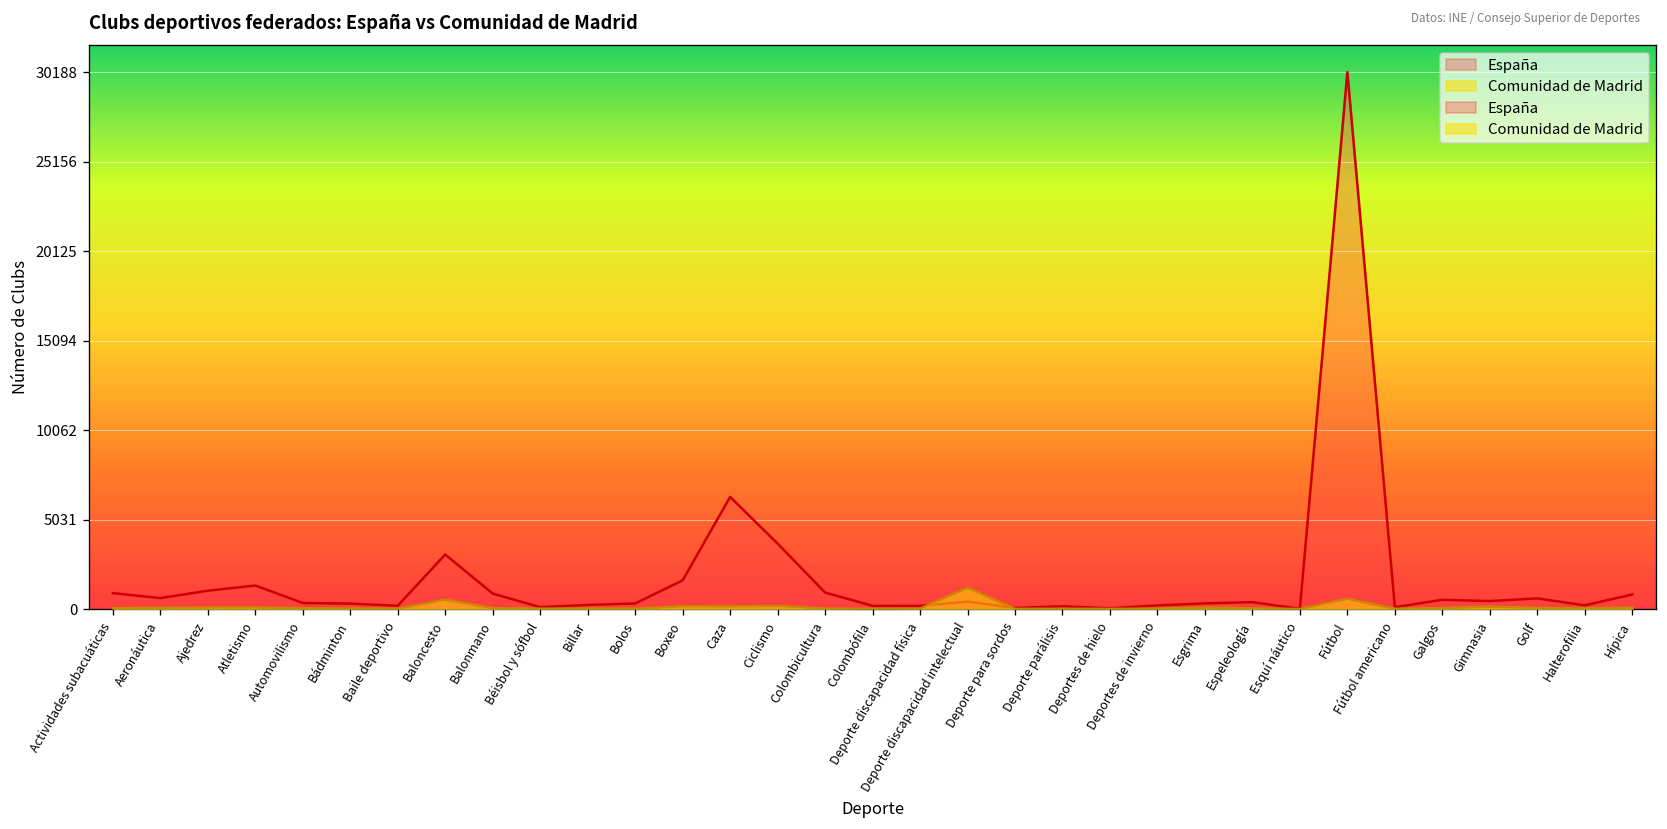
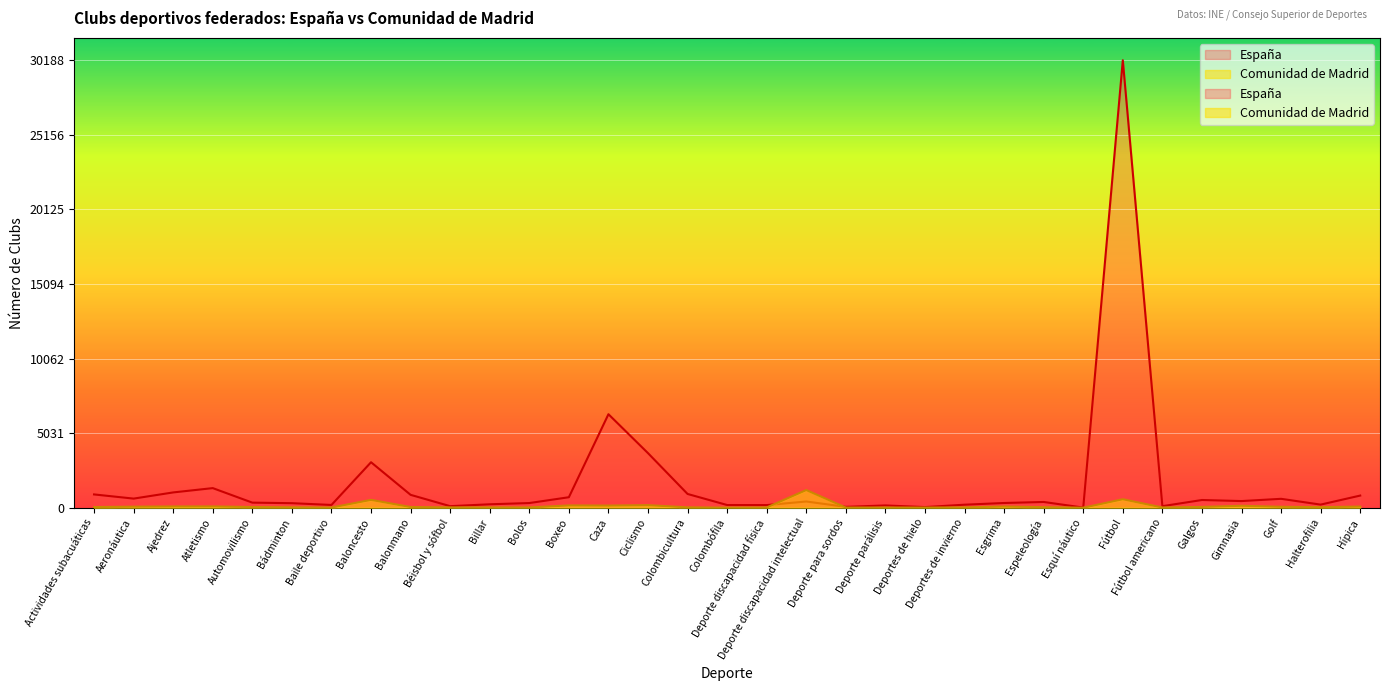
España, Boxeo: 1600 -> 700
